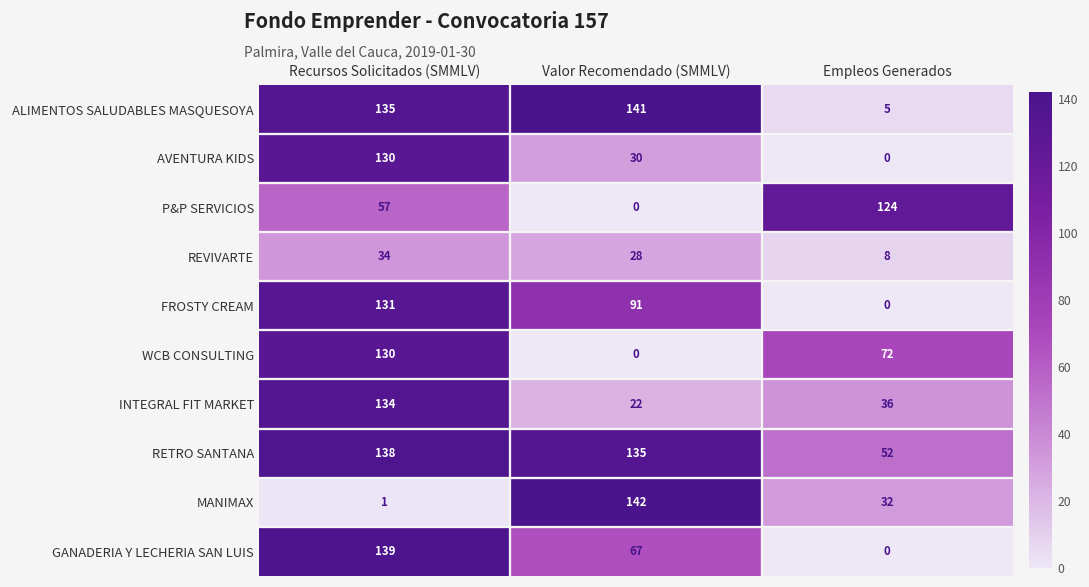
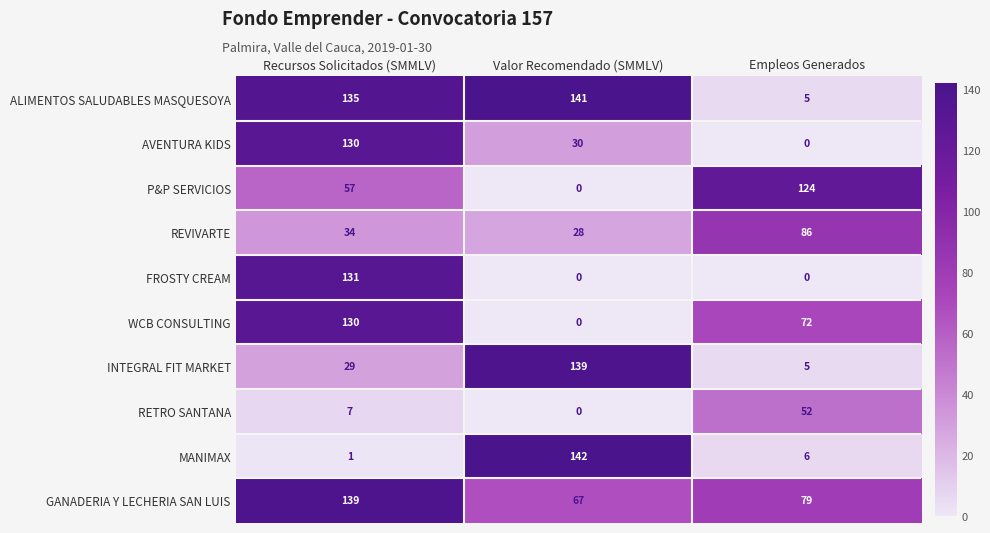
REVIVARTE, Empleos Generados: 8 -> 86
FROSTY CREAM, Valor Recomendado (SMMLV): 91 -> 0
INTEGRAL FIT MARKET, Recursos Solicitados (SMMLV): 134 -> 29
INTEGRAL FIT MARKET, Valor Recomendado (SMMLV): 22 -> 139
INTEGRAL FIT MARKET, Empleos Generados: 36 -> 5
RETRO SANTANA, Recursos Solicitados (SMMLV): 138 -> 7
RETRO SANTANA, Valor Recomendado (SMMLV): 135 -> 0
MANIMAX, Empleos Generados: 32 -> 6
GANADERIA Y LECHERIA SAN LUIS, Empleos Generados: 0 -> 79
